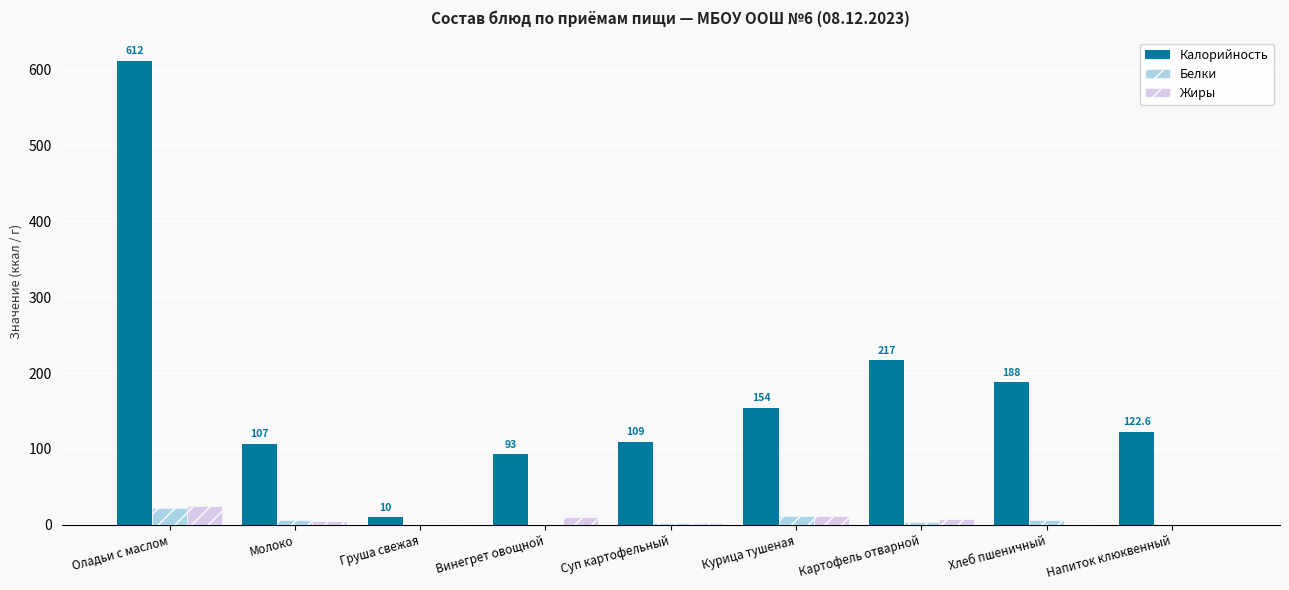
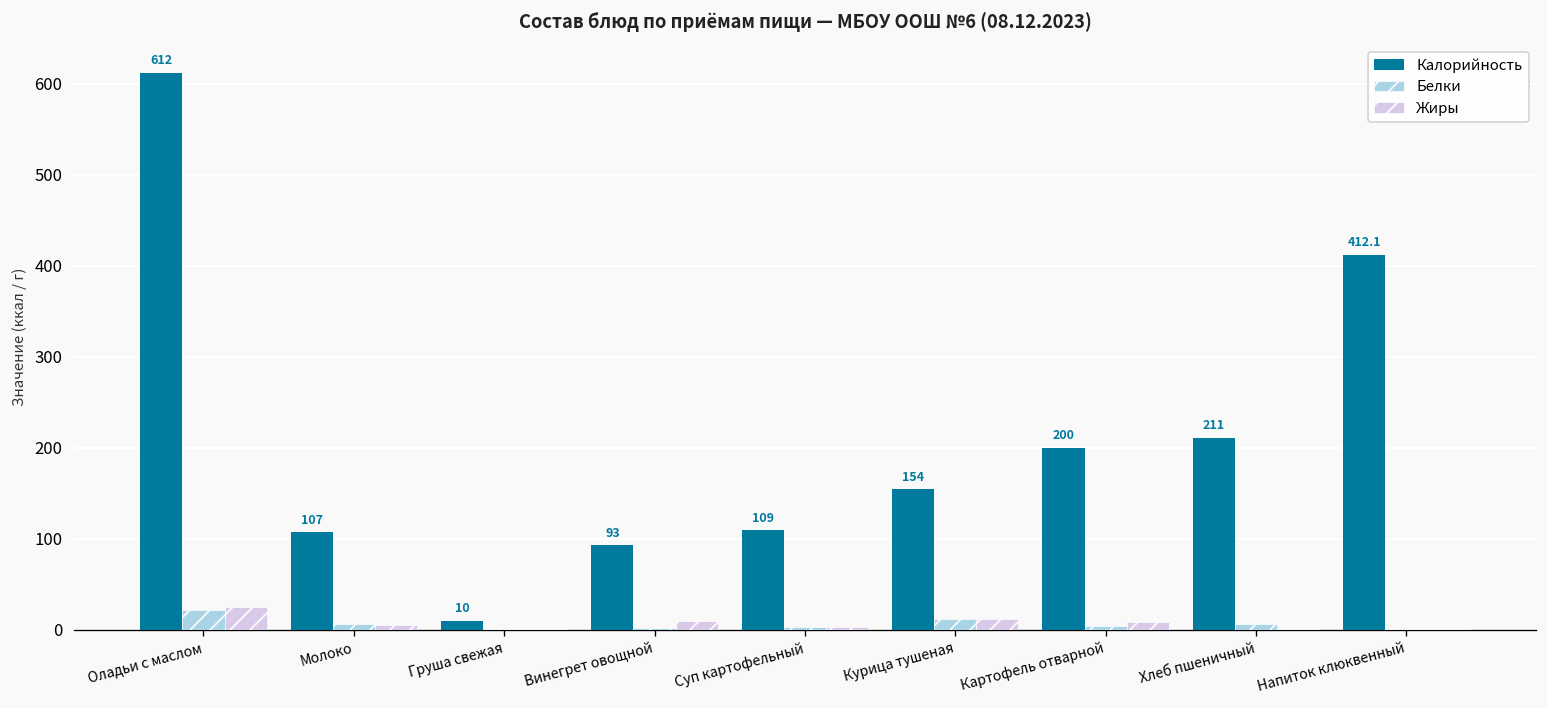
Калорийность, Картофель отварной: 217 -> 200
Калорийность, Хлеб пшеничный: 188 -> 211
Калорийность, Напиток клюквенный: 122.6 -> 412.1
